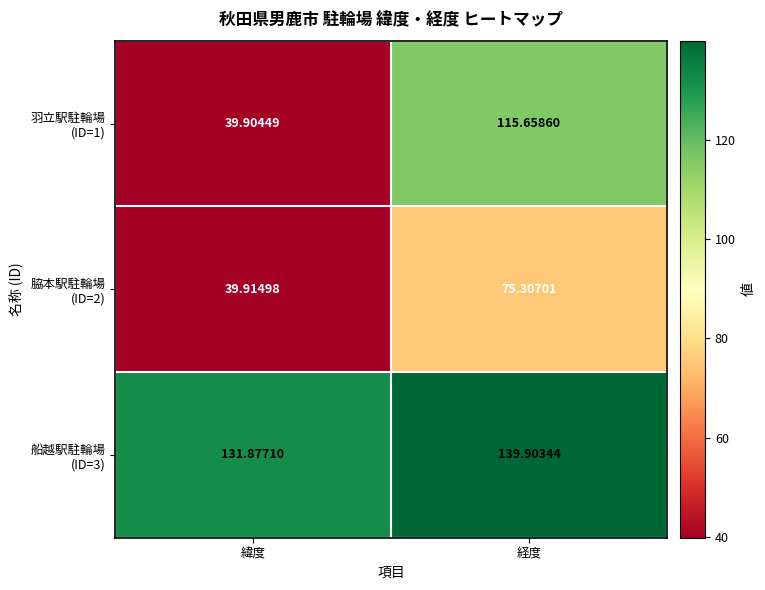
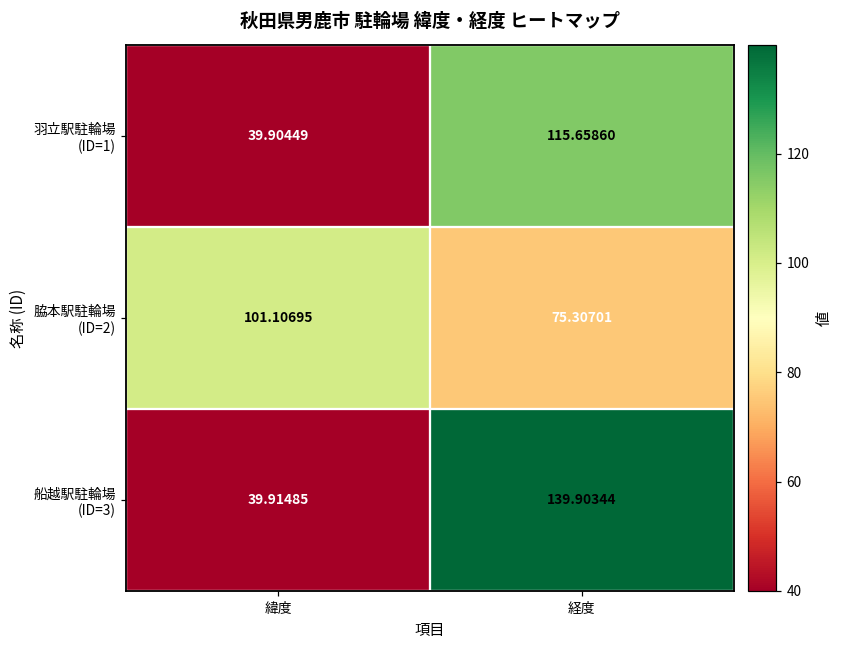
脇本駅駐輪場 (ID=2), 緯度: 39.91498 -> 101.10695
船越駅駐輪場 (ID=3), 緯度: 131.87710 -> 39.91485
